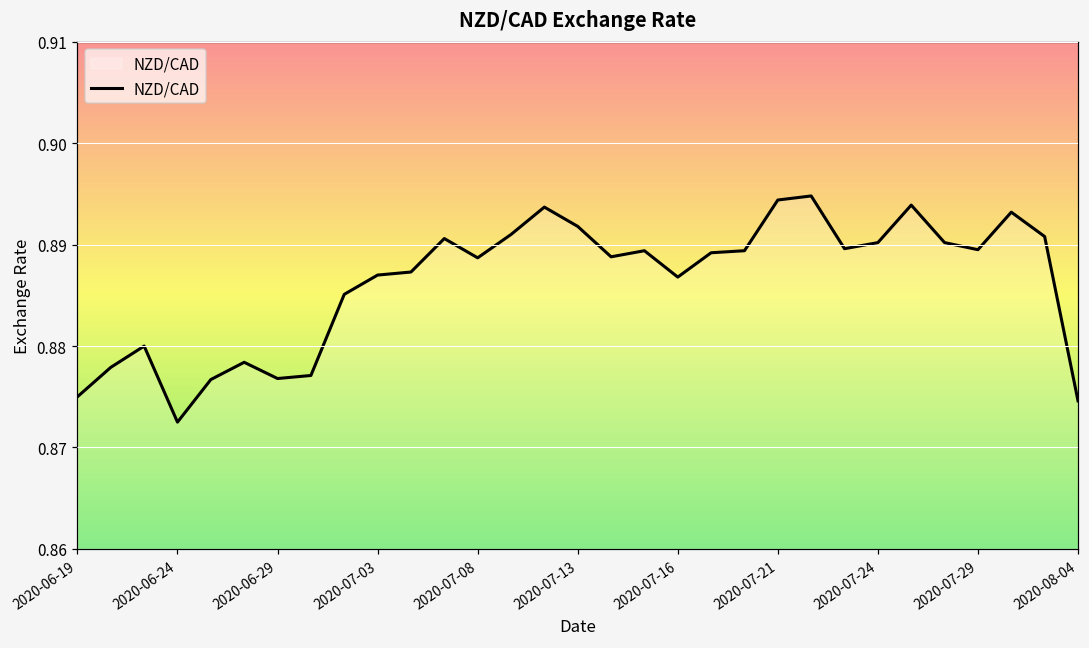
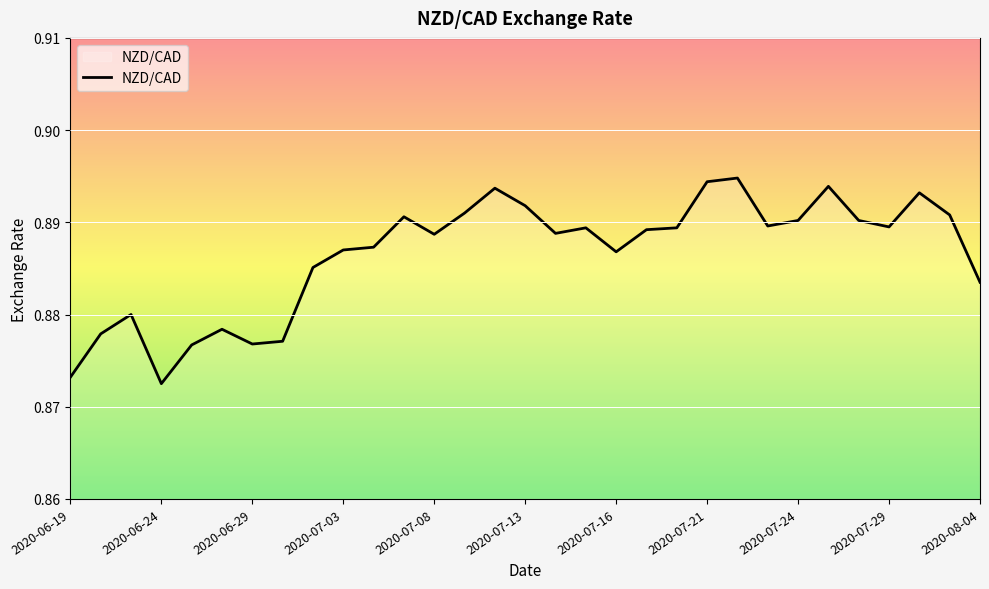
2020-06-19: 0.875 -> 0.873
2020-08-04: 0.875 -> 0.884
